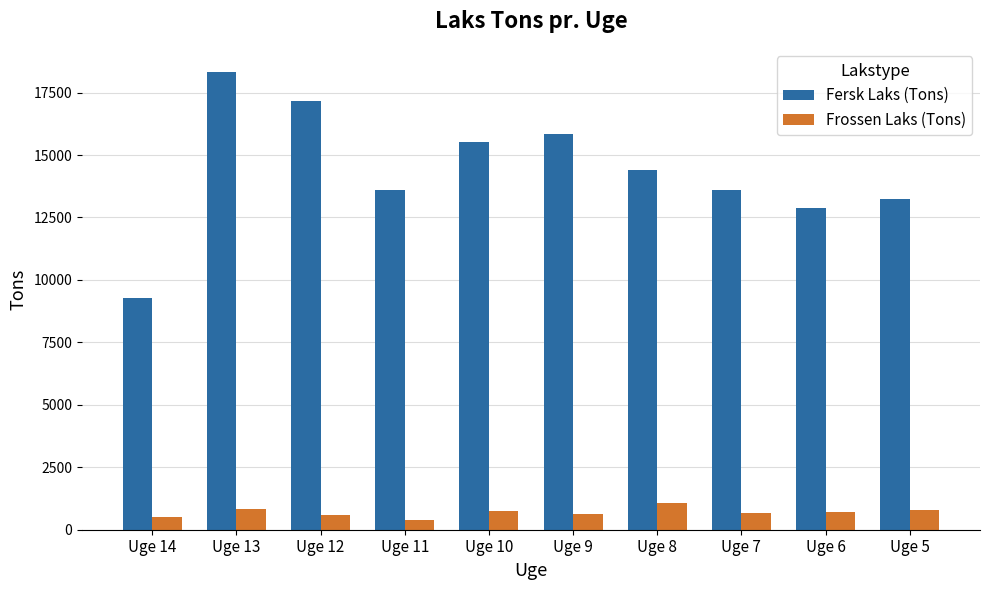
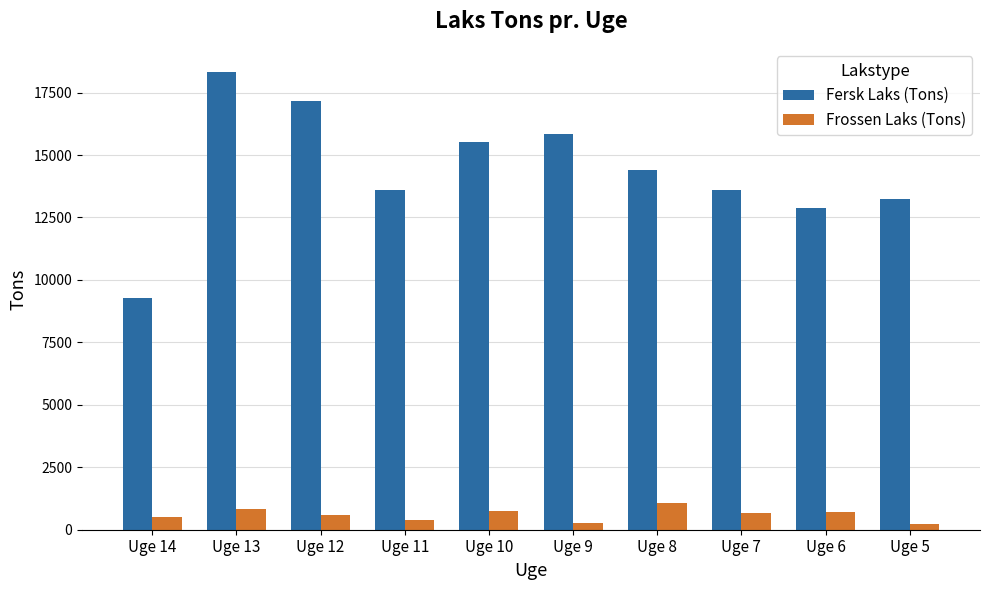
Frossen Laks (Tons), Uge 9: 600 -> 300
Frossen Laks (Tons), Uge 5: 800 -> 200
